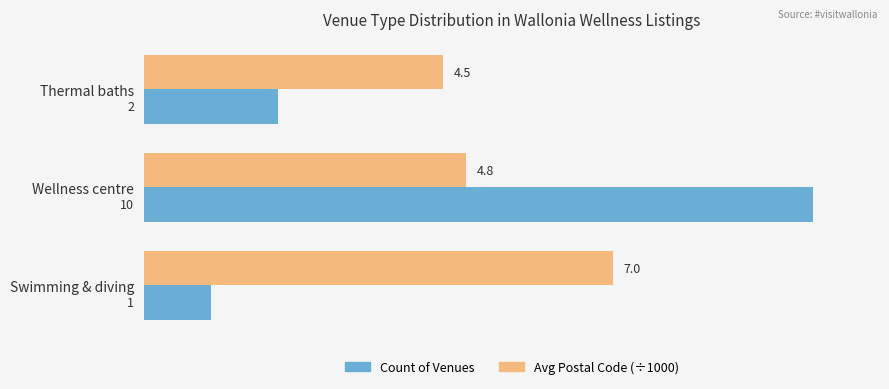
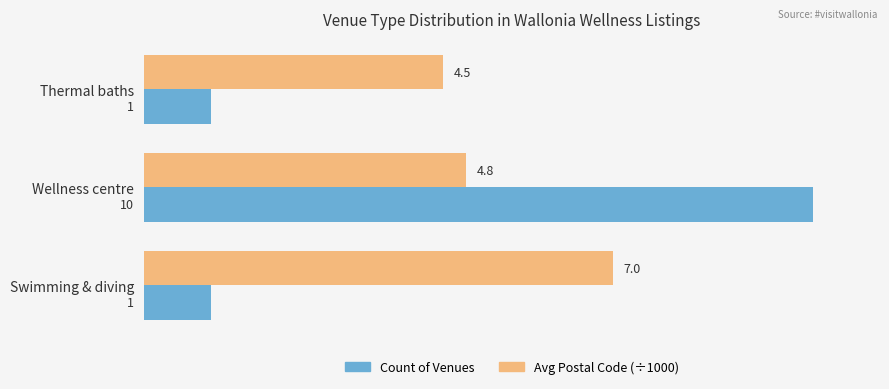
Count of Venues, Thermal baths: 2 -> 1
